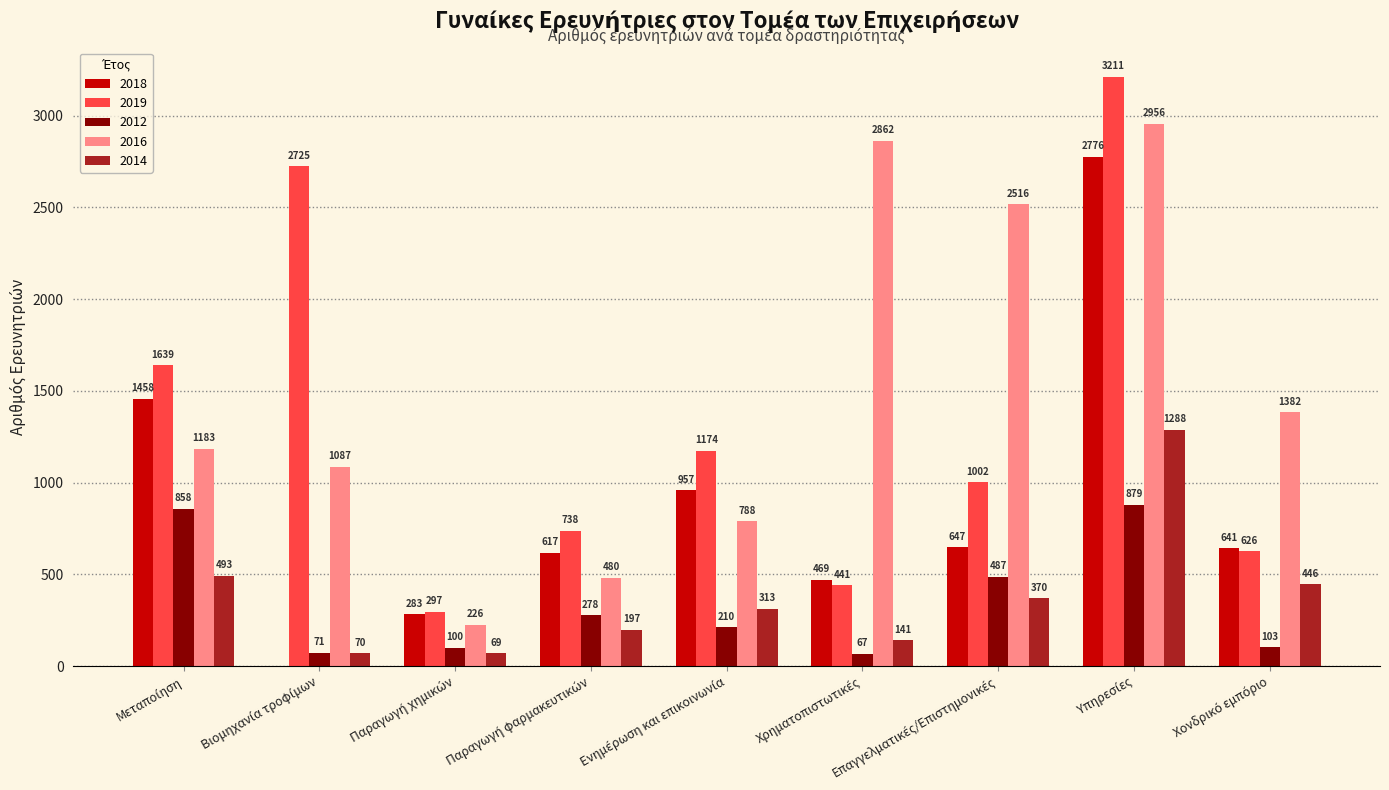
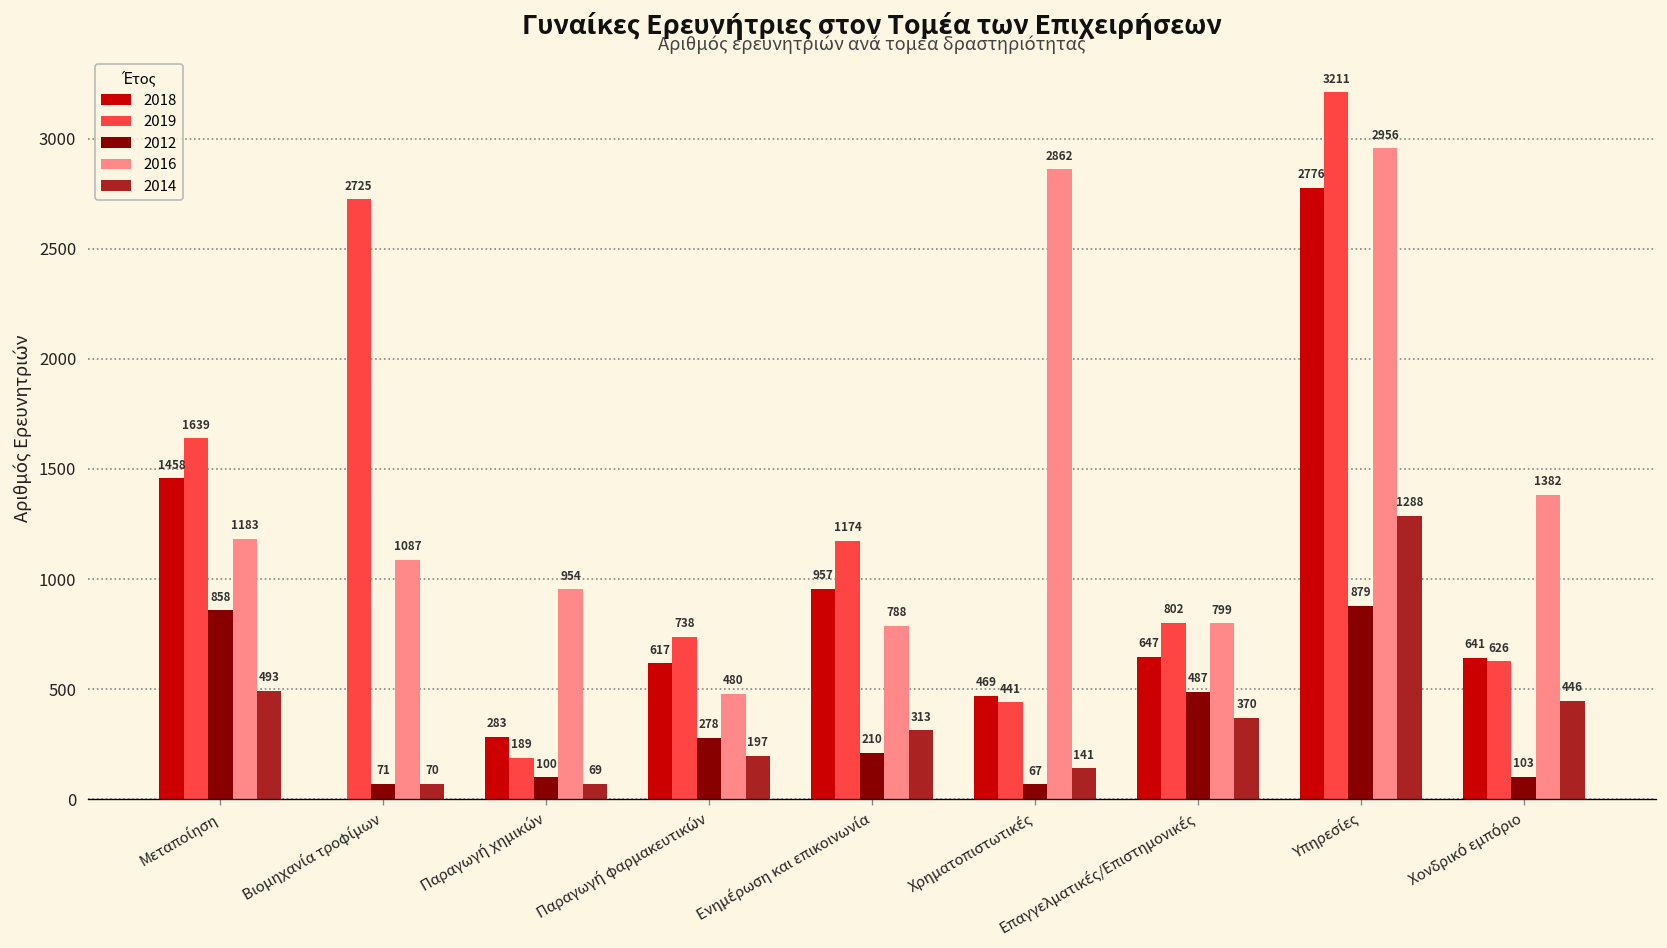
2019, Παραγωγή χημικών: 297 -> 189
2016, Παραγωγή χημικών: 226 -> 954
2019, Επαγγελματικές/Επιστημονικές: 1002 -> 802
2016, Επαγγελματικές/Επιστημονικές: 2516 -> 799
